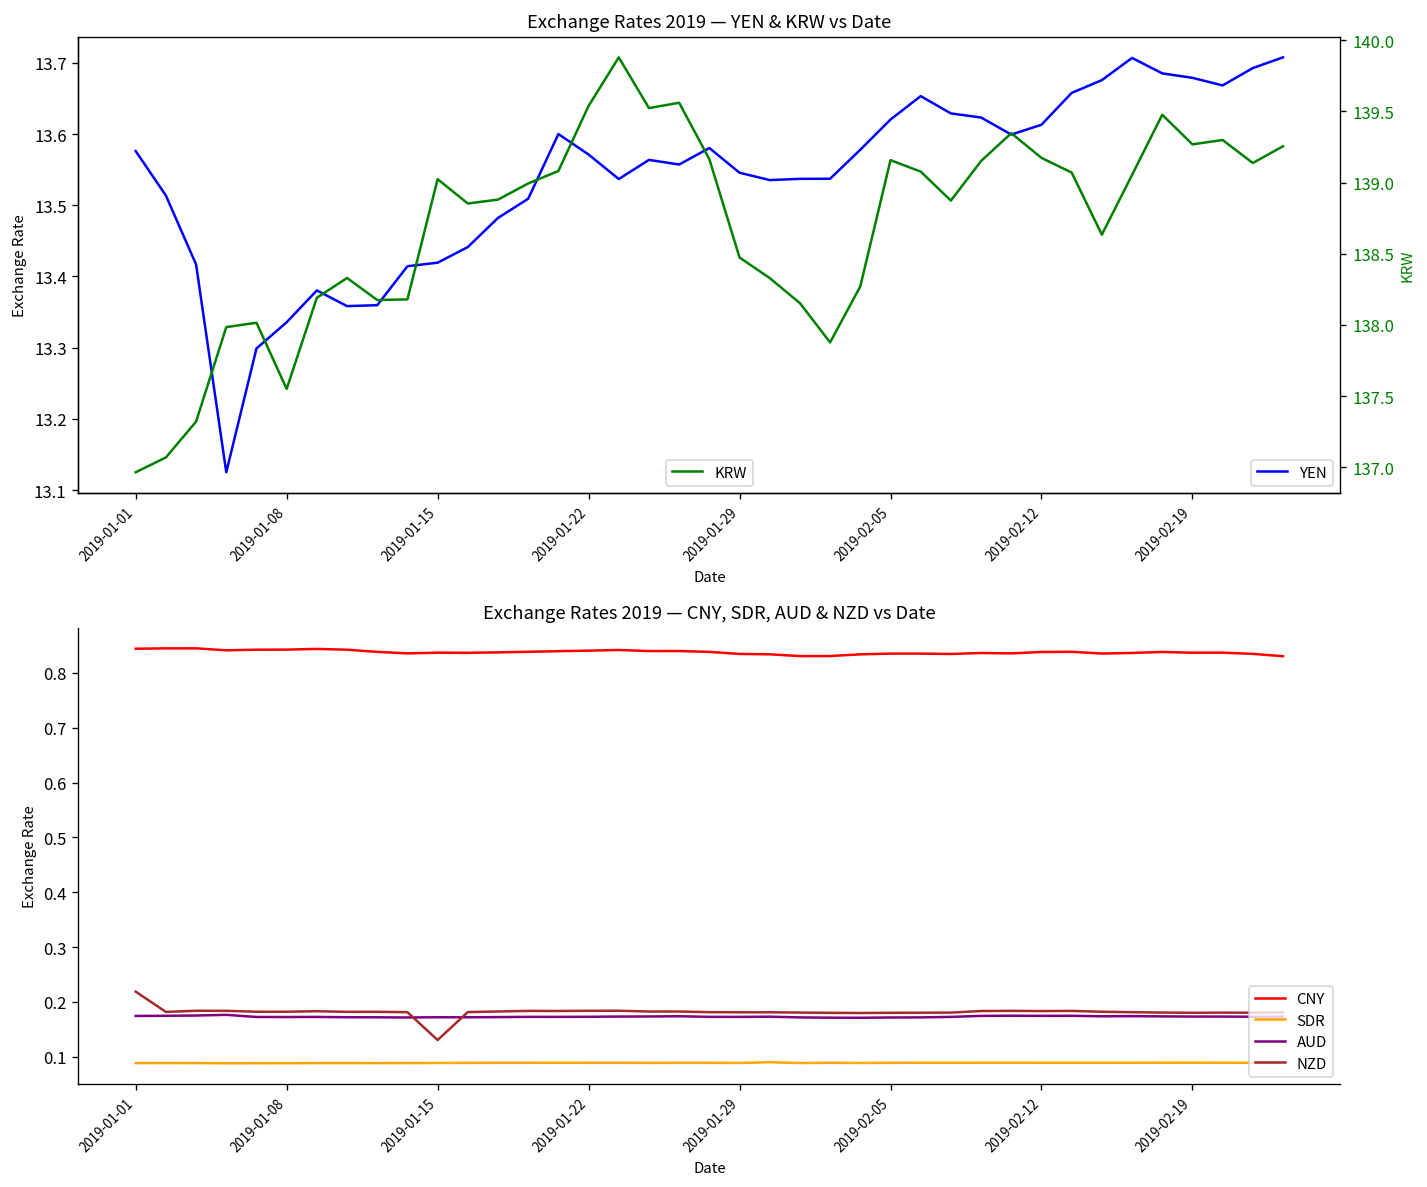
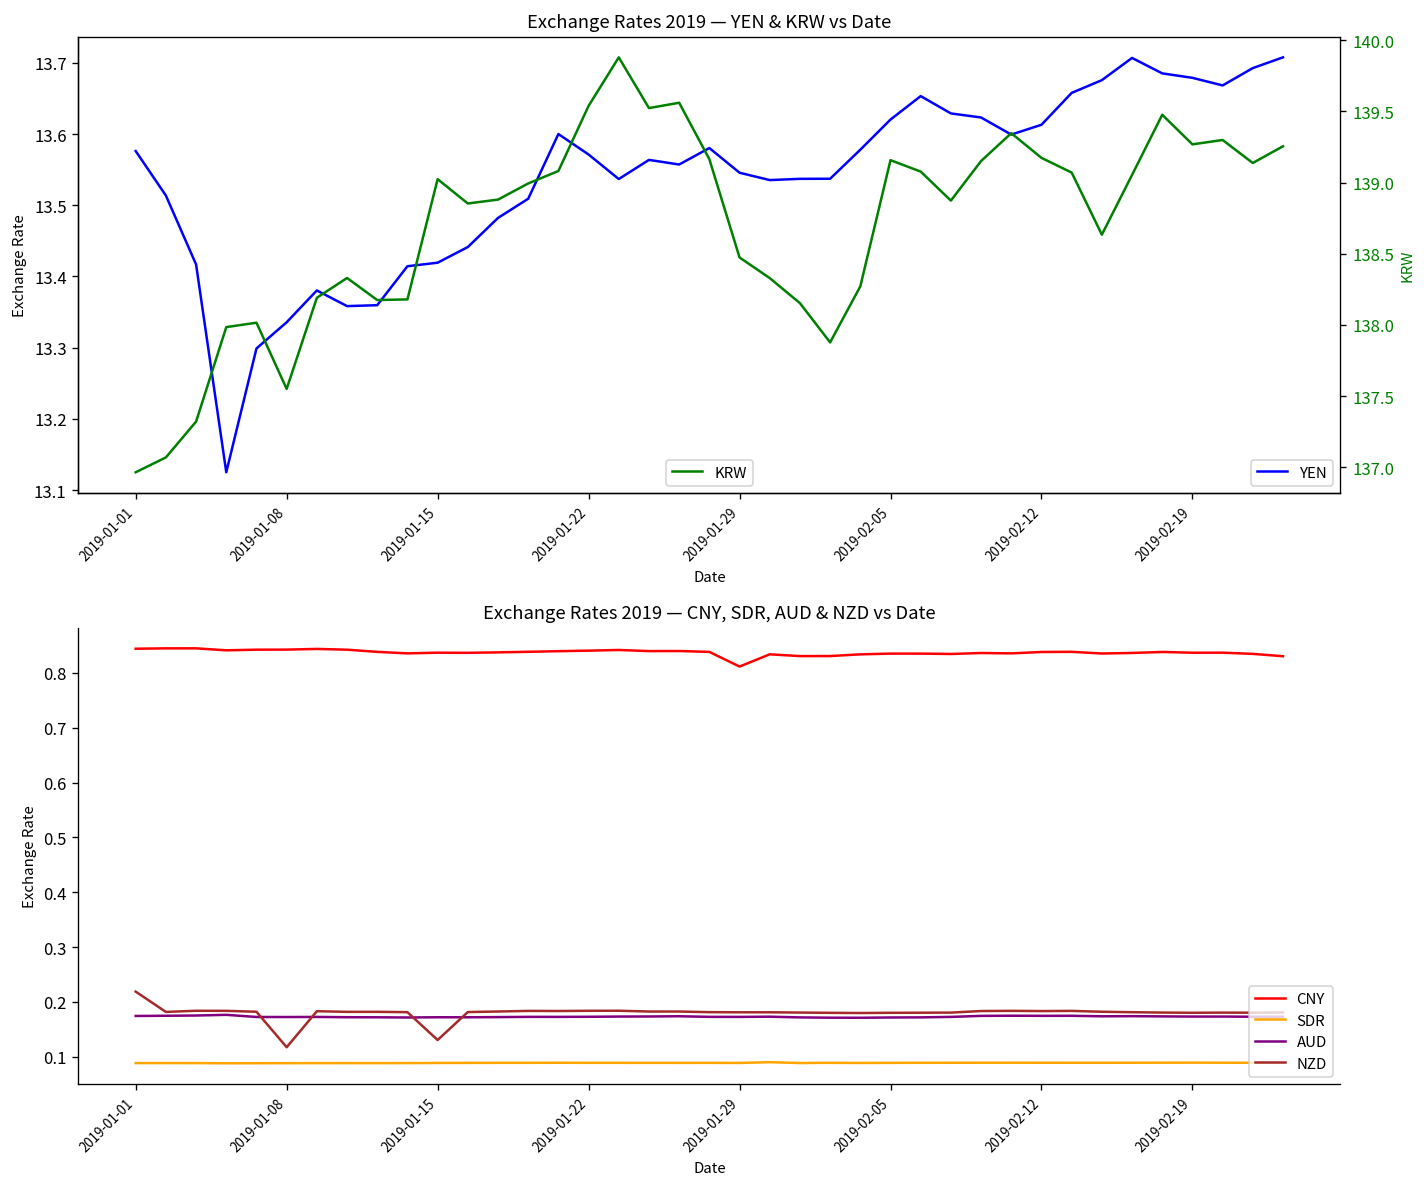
Exchange Rates 2019 — CNY, SDR, AUD & NZD vs Date, NZD, 2019-01-08: 0.18 -> 0.12
Exchange Rates 2019 — CNY, SDR, AUD & NZD vs Date, CNY, 2019-01-29: 0.83 -> 0.81
